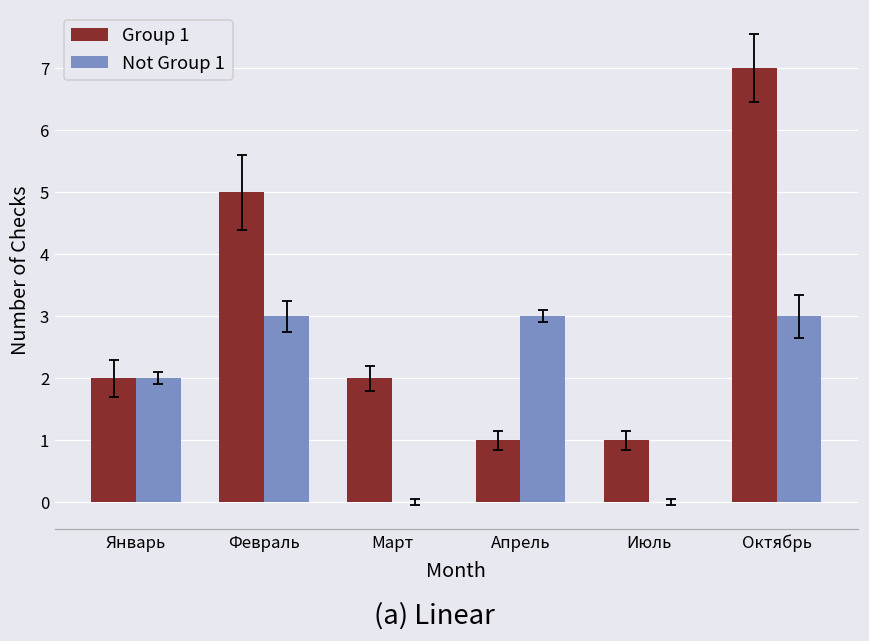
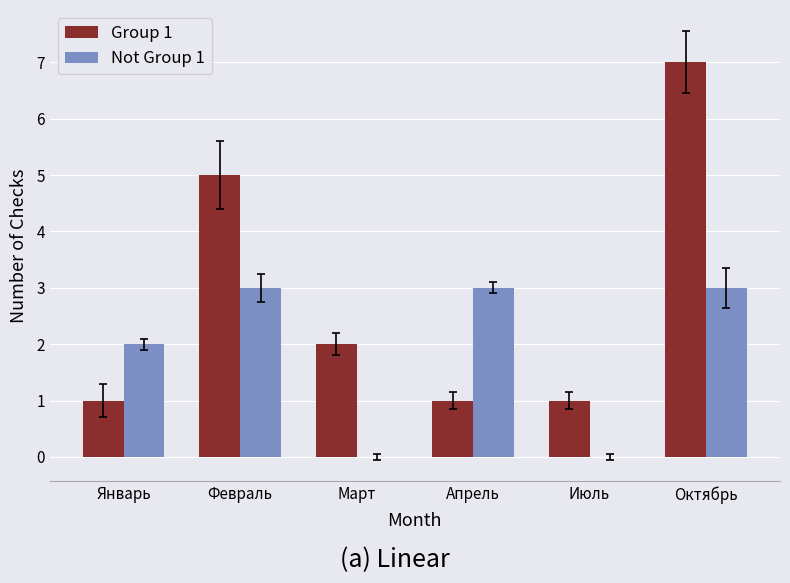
Group 1, Январь: 2 -> 1
